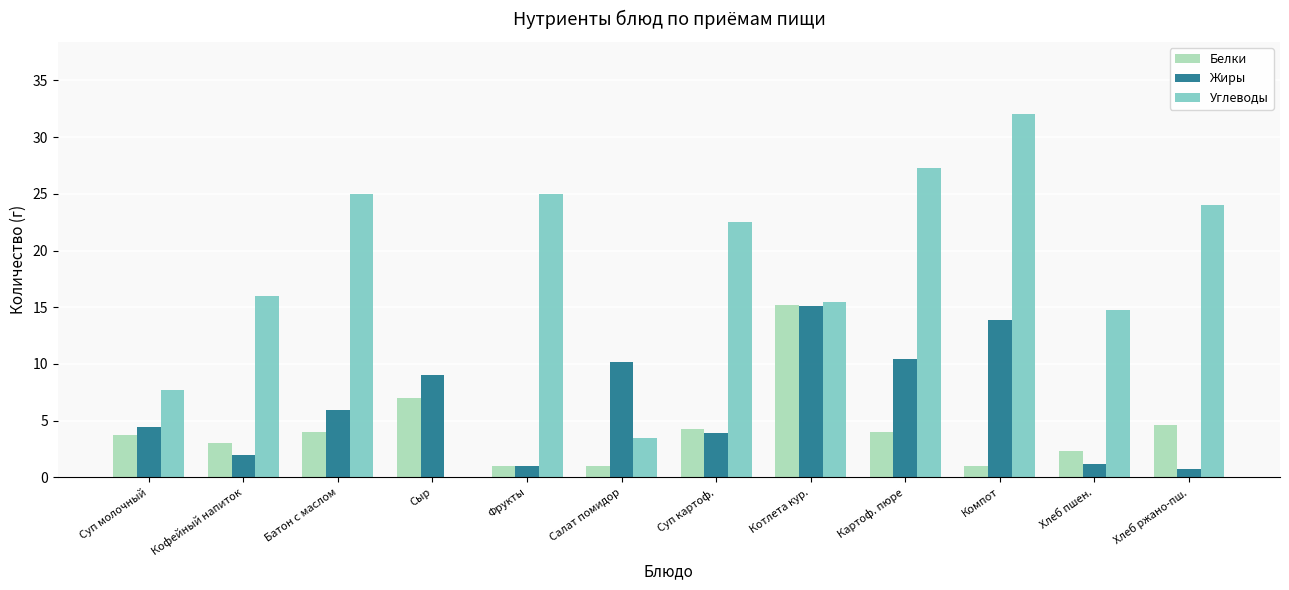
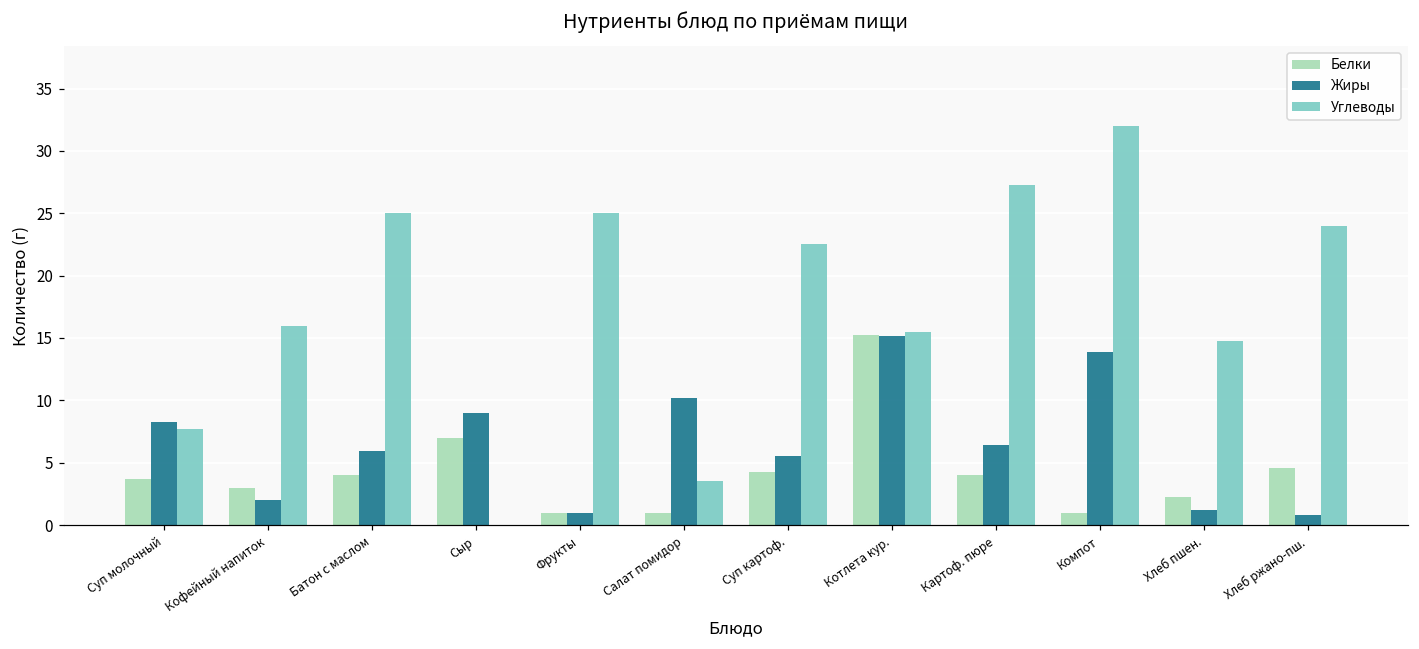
Жиры, Суп молочный: 4.5 -> 8.2
Жиры, Суп картоф.: 3.9 -> 5.5
Жиры, Картоф. пюре: 10.4 -> 6.4
